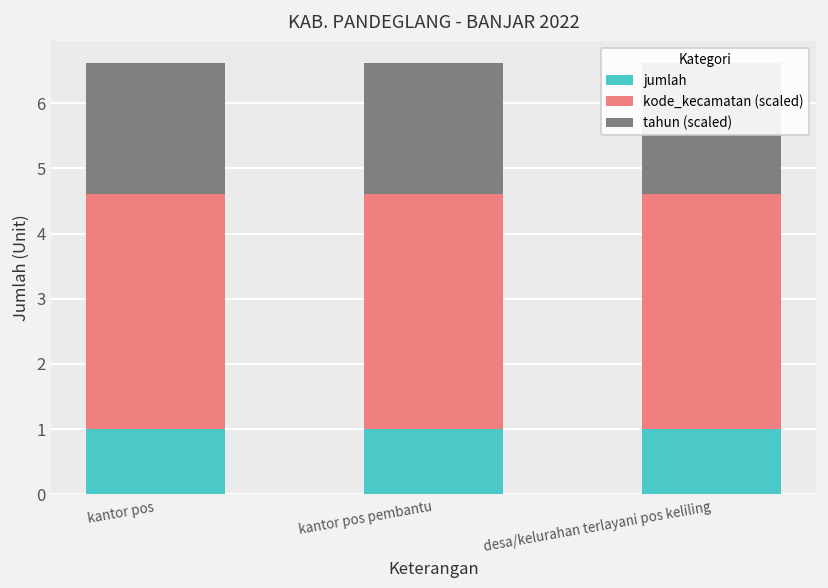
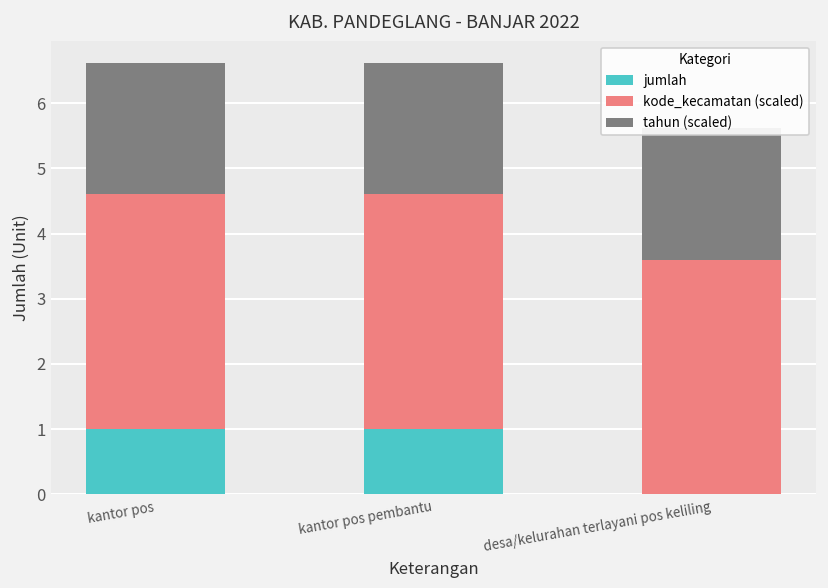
jumlah, desa/kelurahan terlayani pos keliling: 1 -> 0
